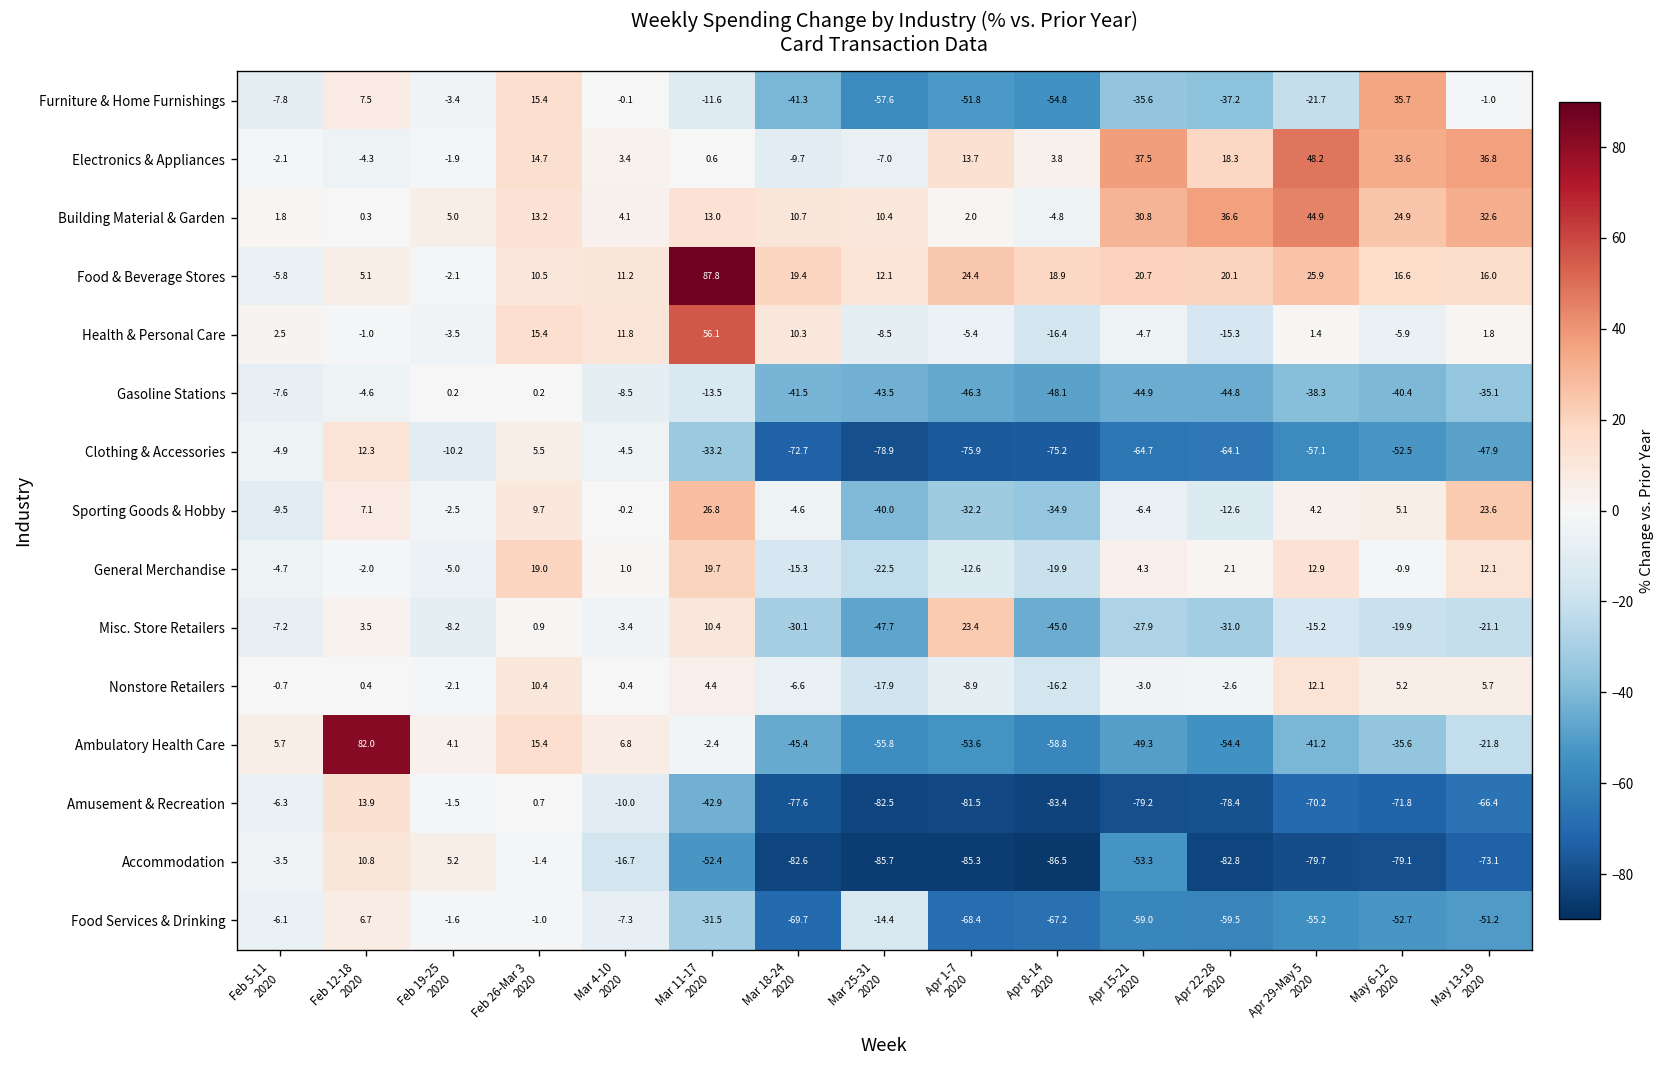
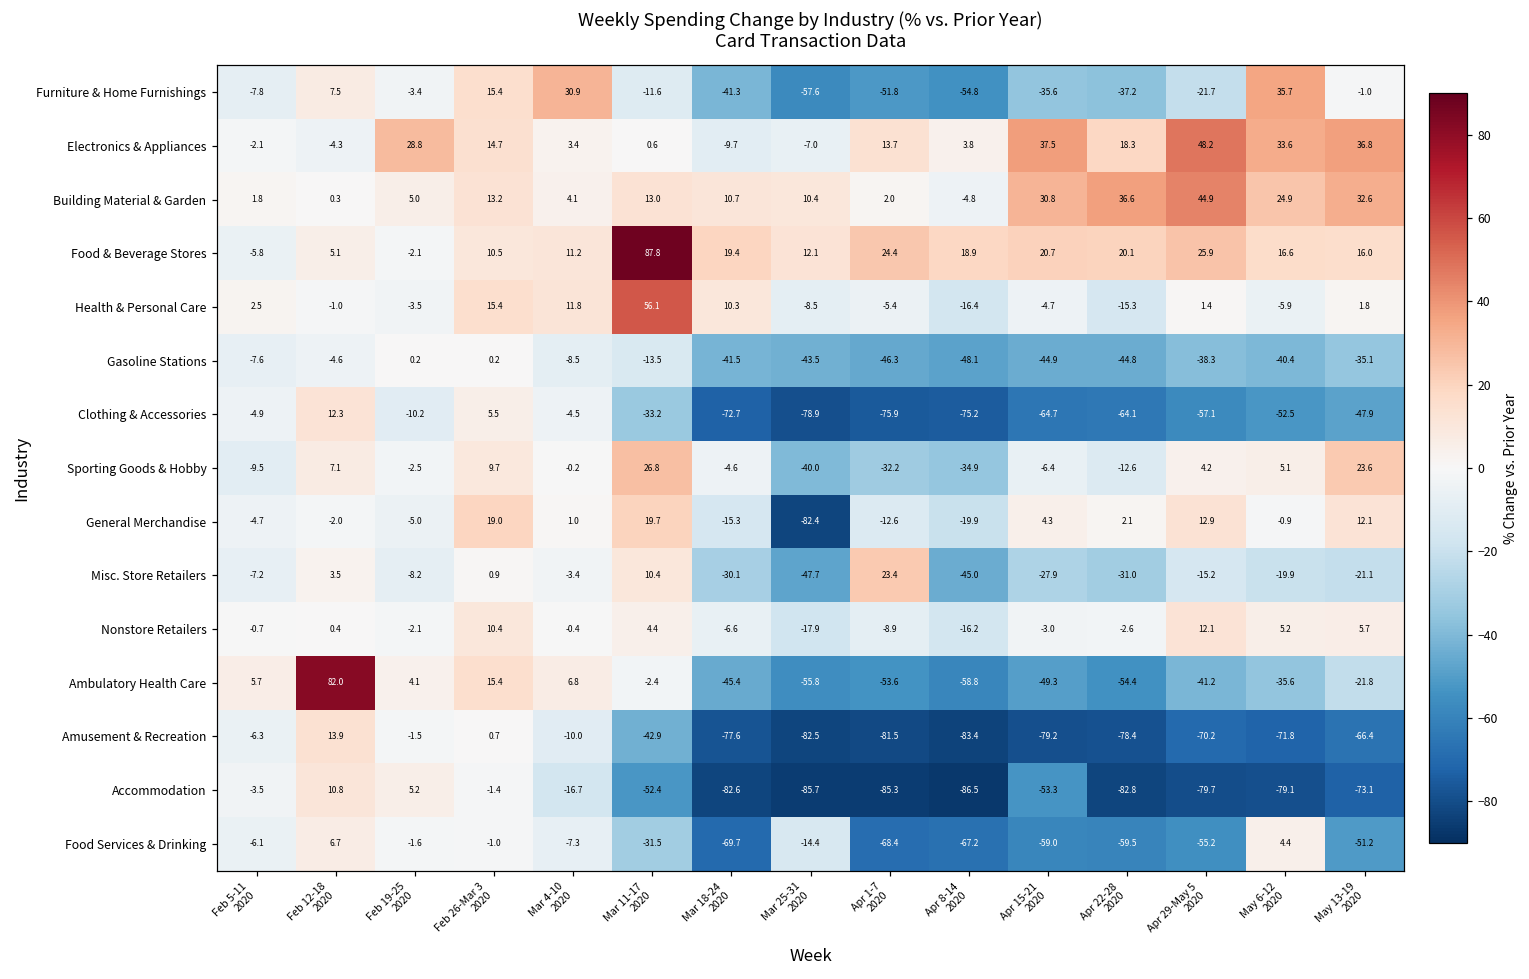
Furniture & Home Furnishings, Mar 4-10 2020: -0.1 -> 30.9
Electronics & Appliances, Feb 19-25 2020: -1.9 -> 28.8
General Merchandise, Mar 25-31 2020: -22.5 -> -82.4
Food Services & Drinking, May 6-12 2020: -52.7 -> 4.4
